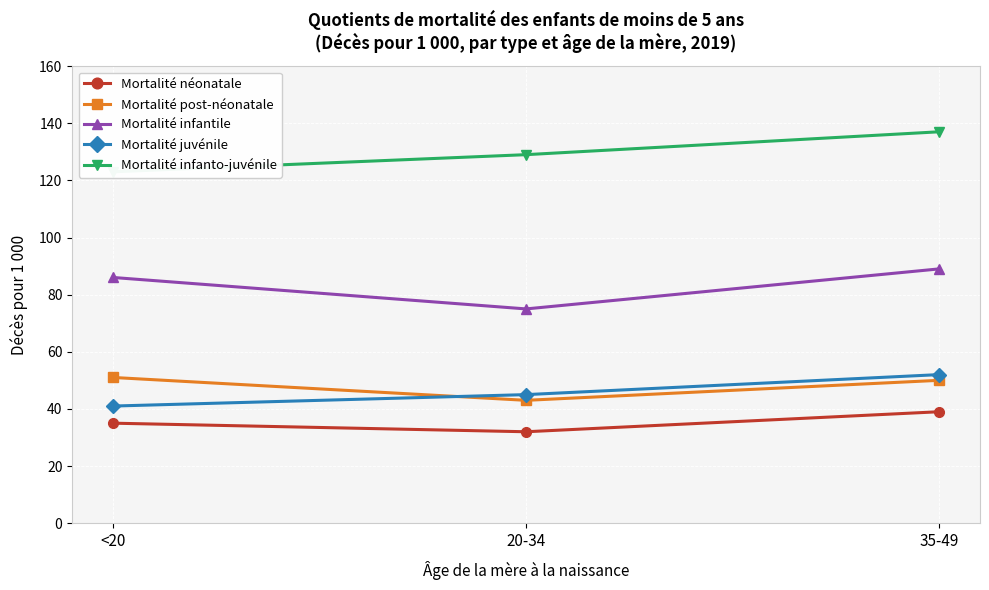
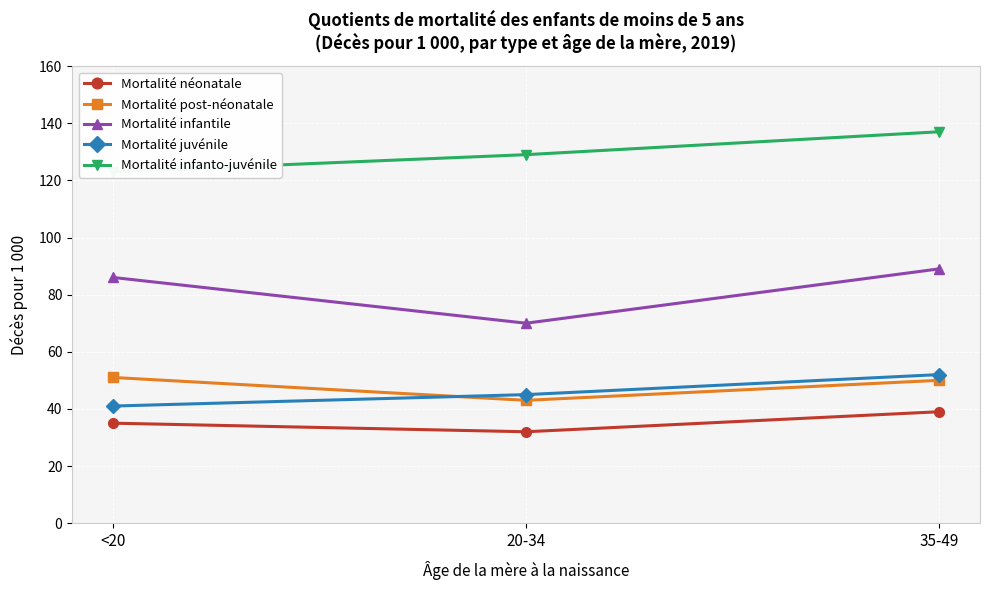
Mortalité infantile, 20-34: 75 -> 70
